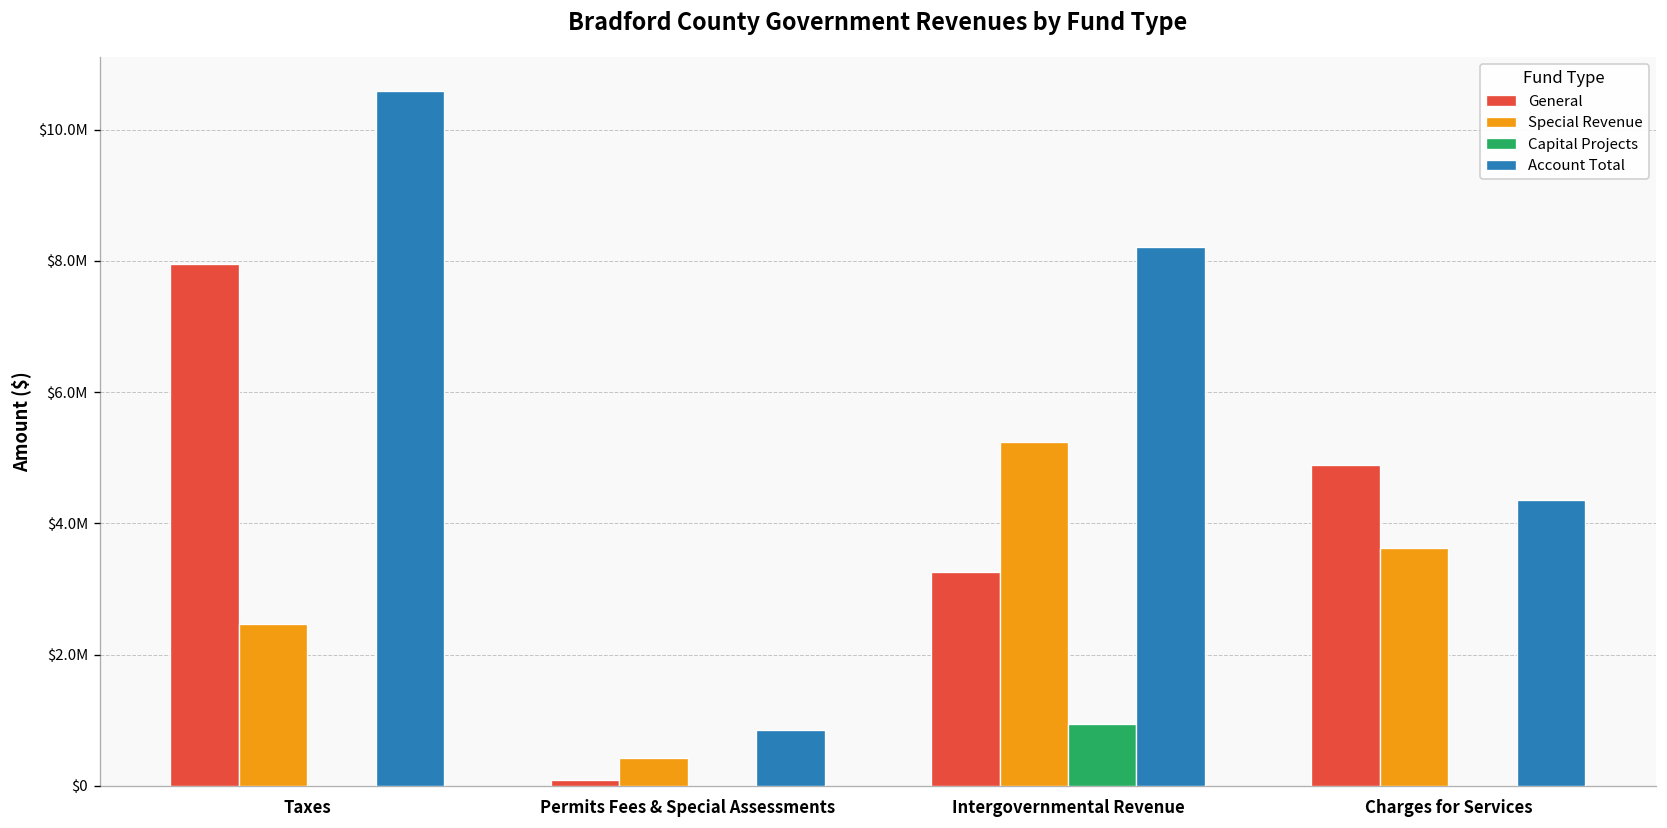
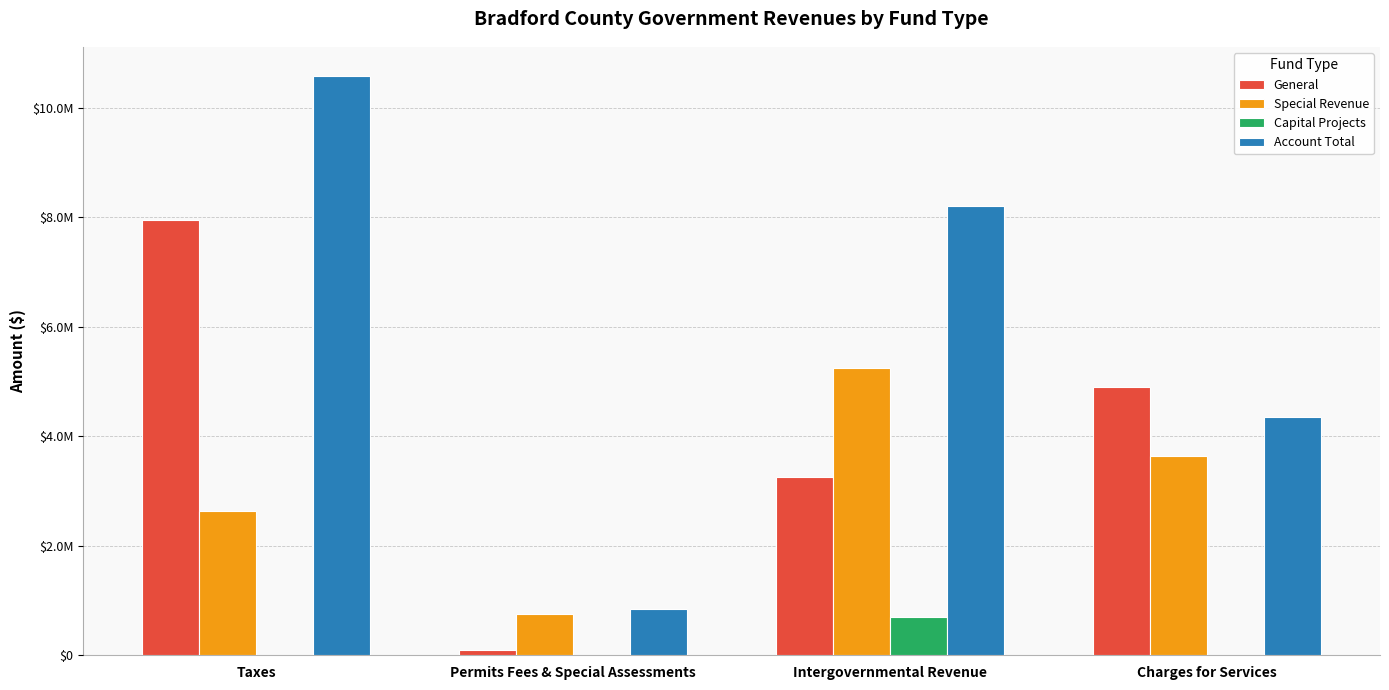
Special Revenue, Taxes: $2500000 -> $2600000
Special Revenue, Permits Fees & Special Assessments: $400000 -> $800000
Capital Projects, Intergovernmental Revenue: $900000 -> $700000
